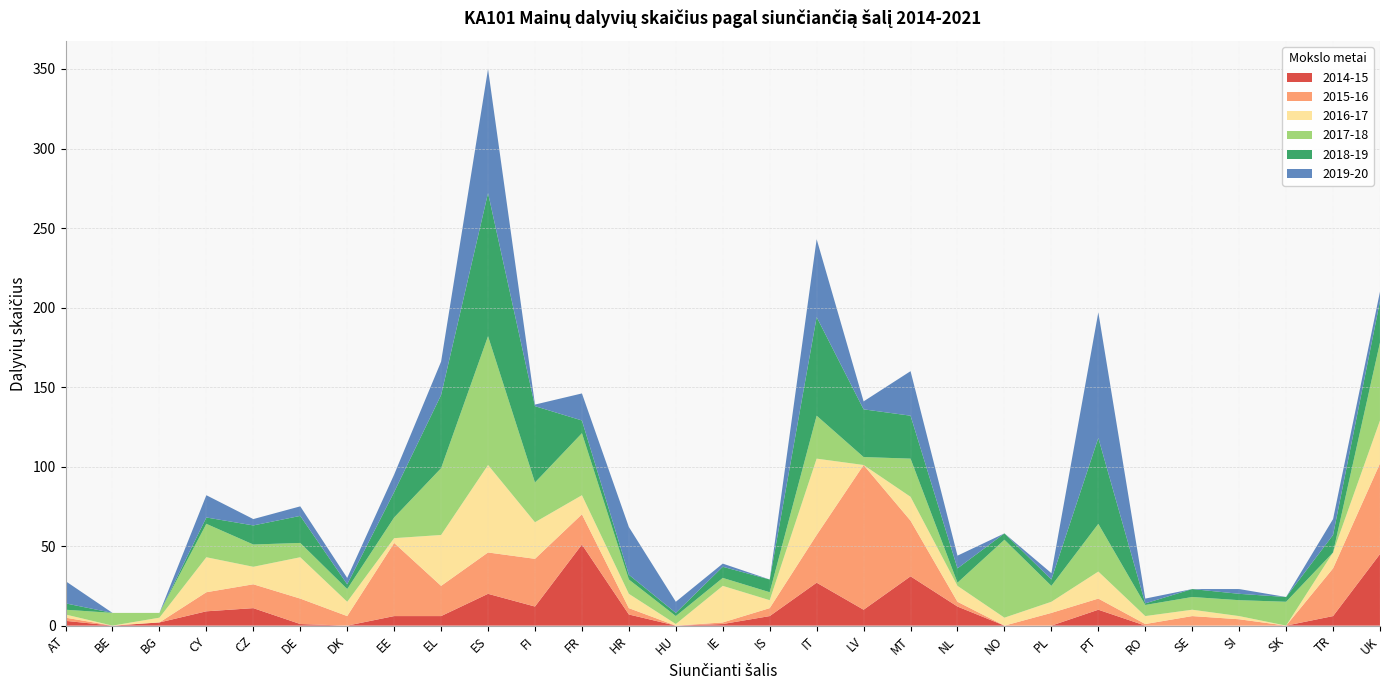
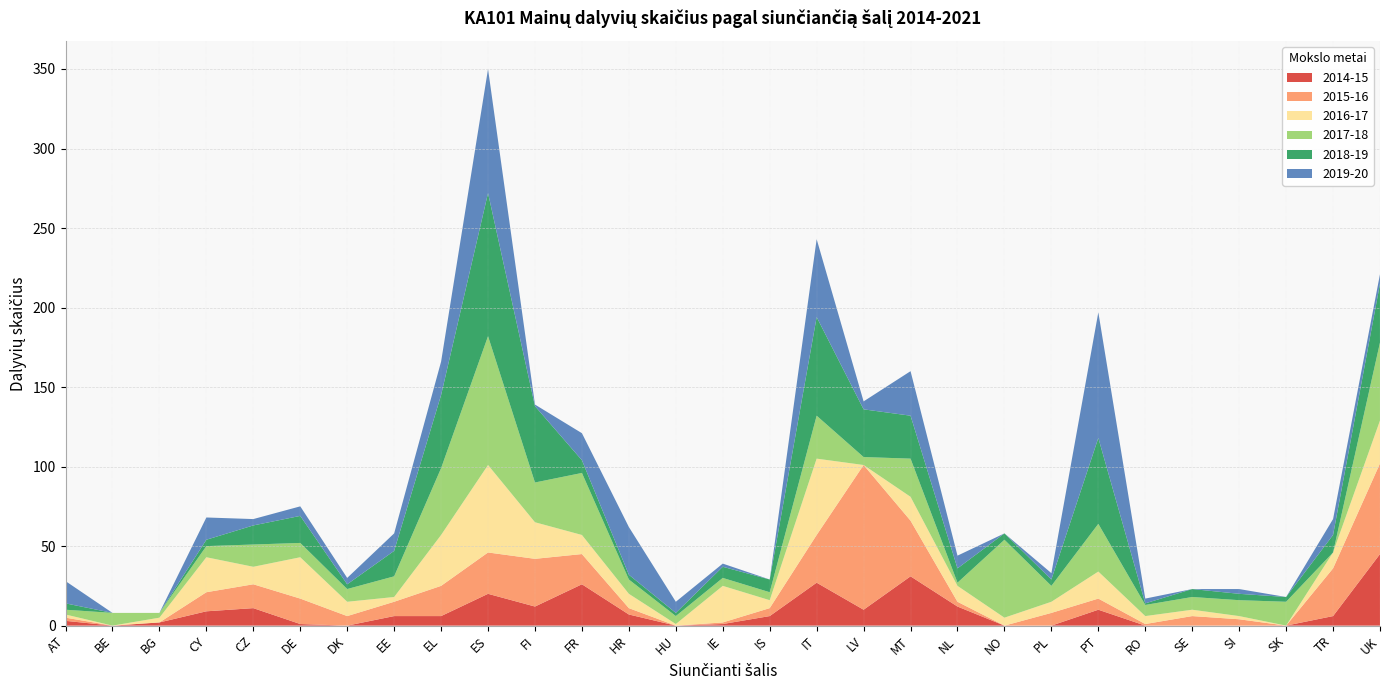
2017-18, CY: 21 -> 7
2015-16, EE: 46 -> 9
2014-15, FR: 51 -> 26
2018-19, UK: 26 -> 37
